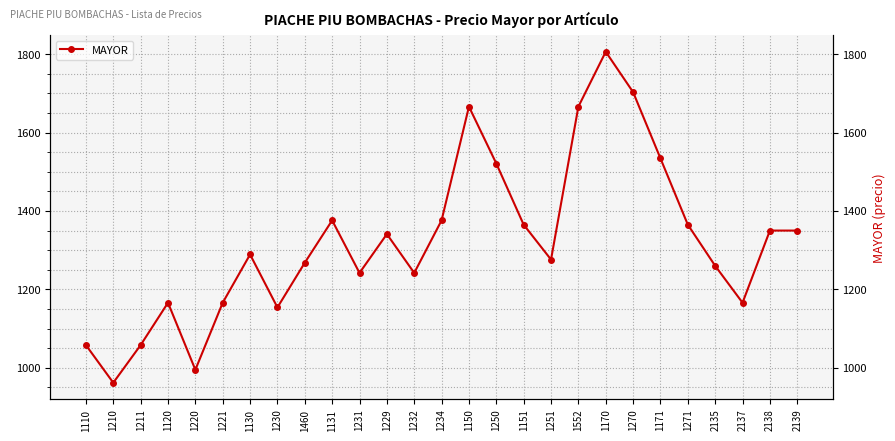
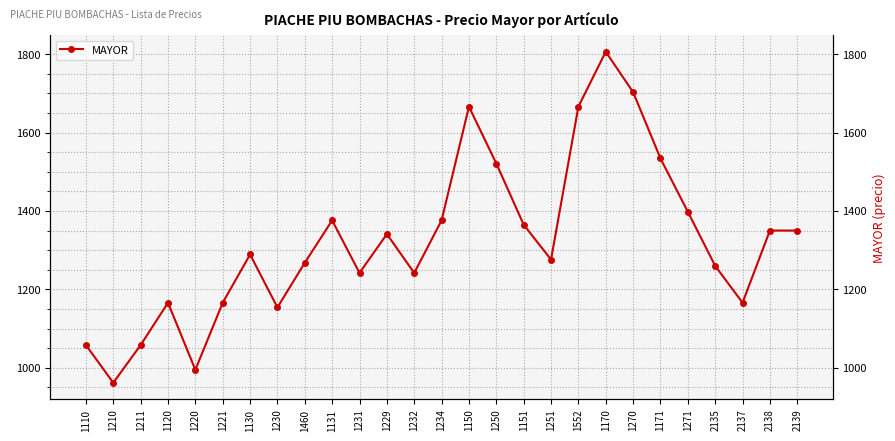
1271: 1370 -> 1400
